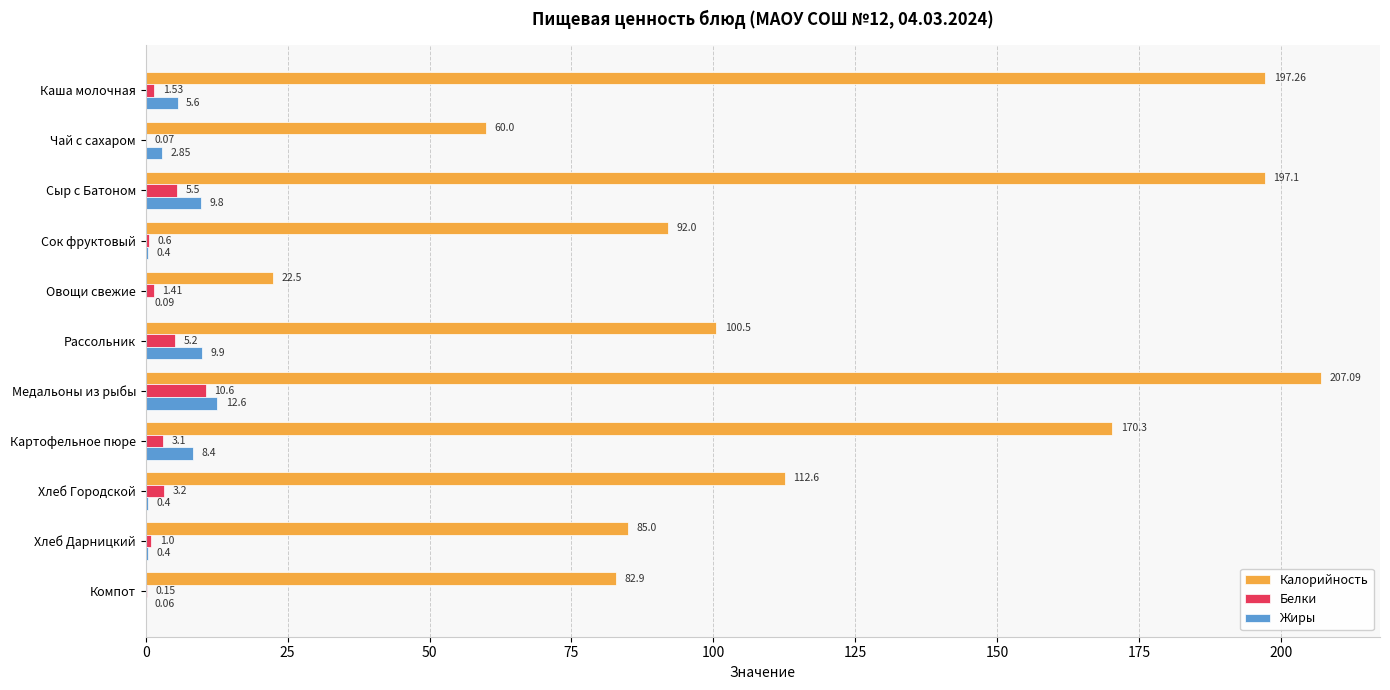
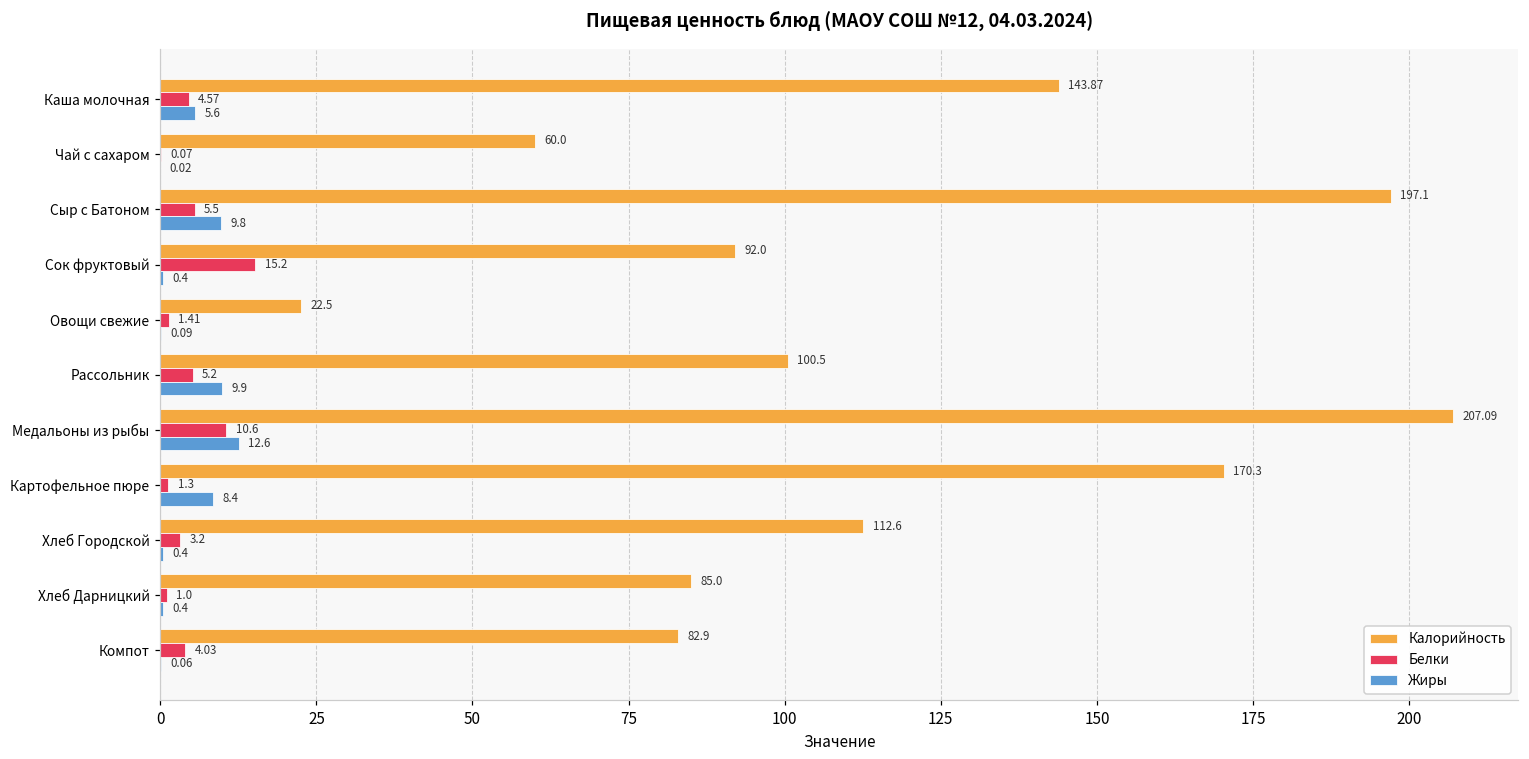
Калорийность, Каша молочная: 197.26 -> 143.87
Белки, Каша молочная: 1.53 -> 4.57
Жиры, Чай с сахаром: 2.85 -> 0.02
Белки, Сок фруктовый: 0.6 -> 15.2
Белки, Картофельное пюре: 3.1 -> 1.3
Белки, Компот: 0.15 -> 4.03
